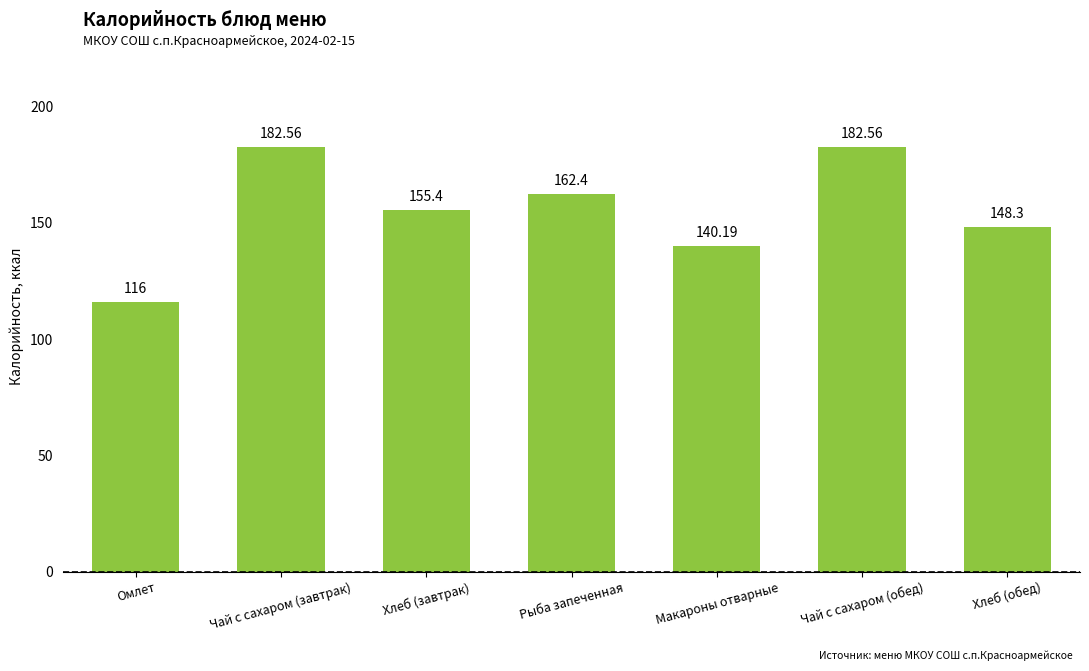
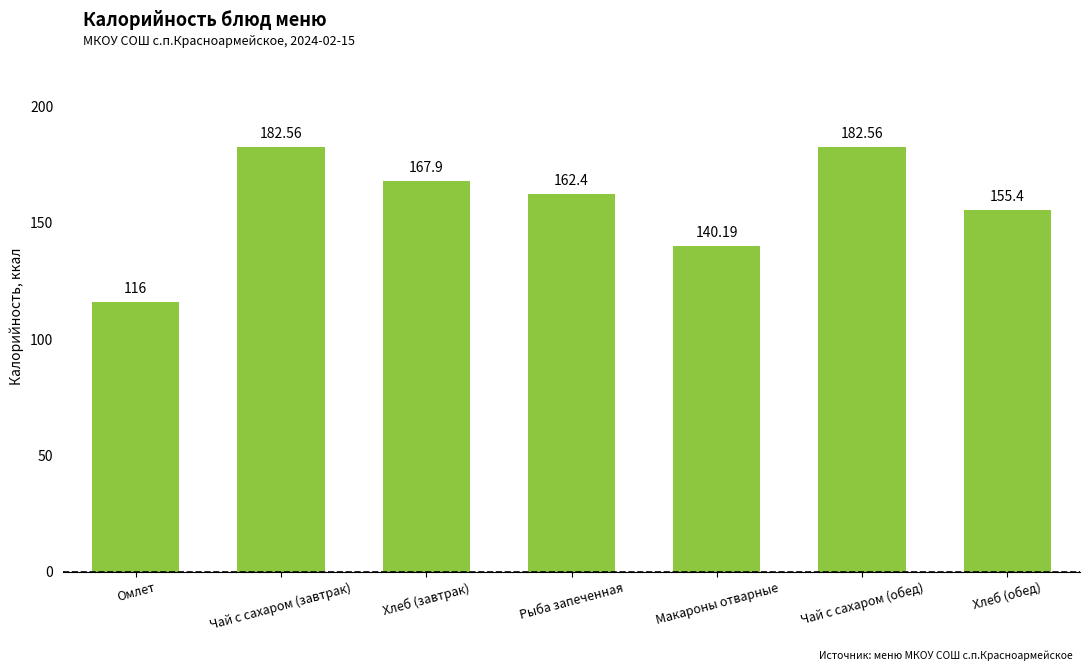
Хлеб (завтрак): 155.4 -> 167.9
Хлеб (обед): 148.3 -> 155.4
